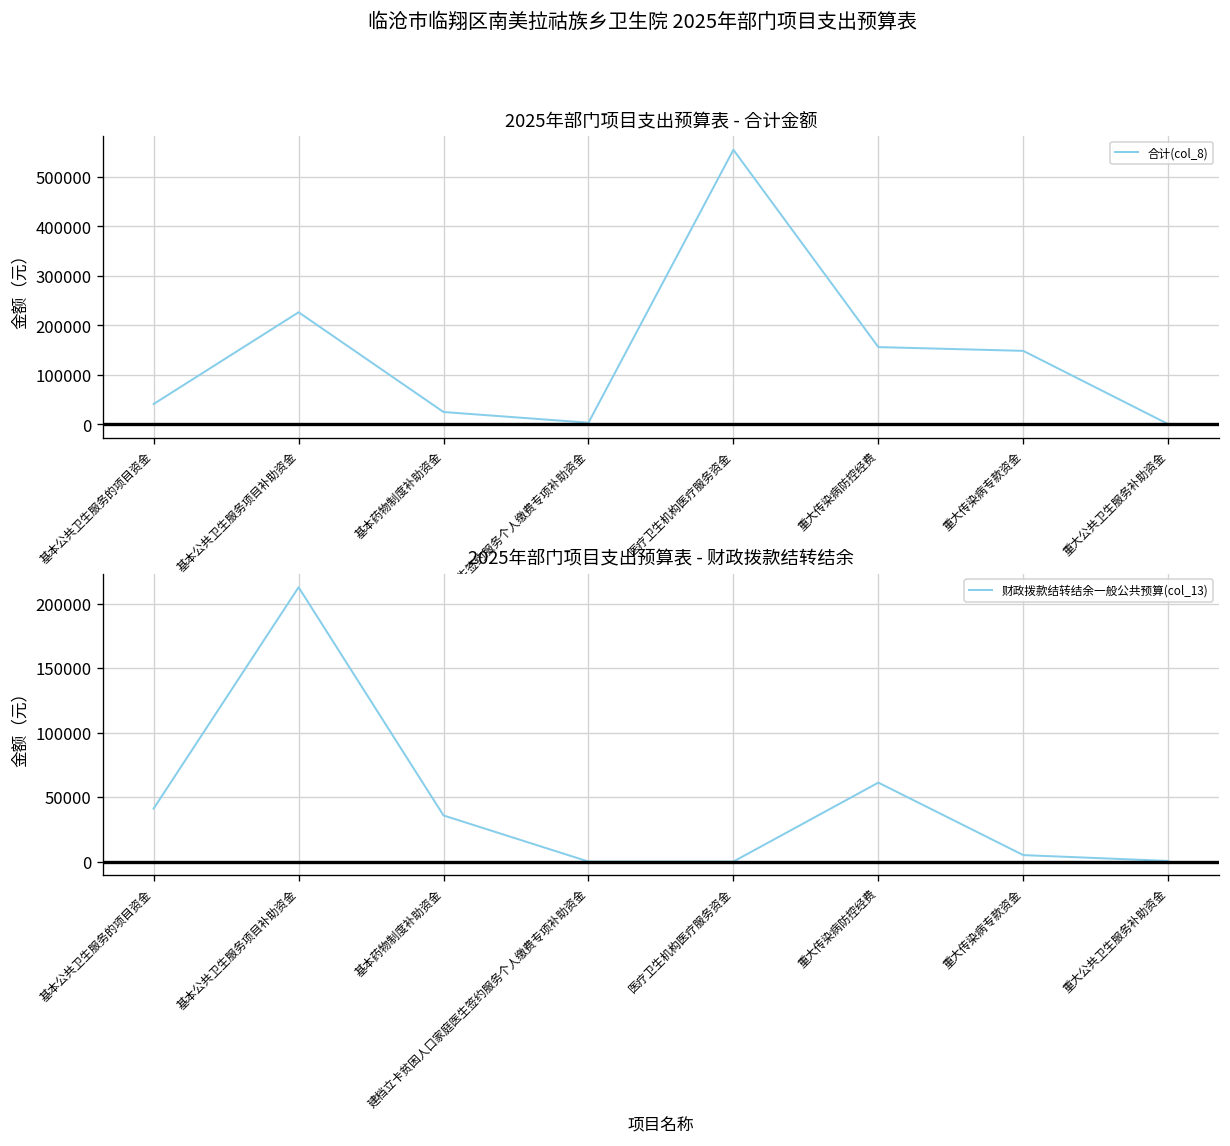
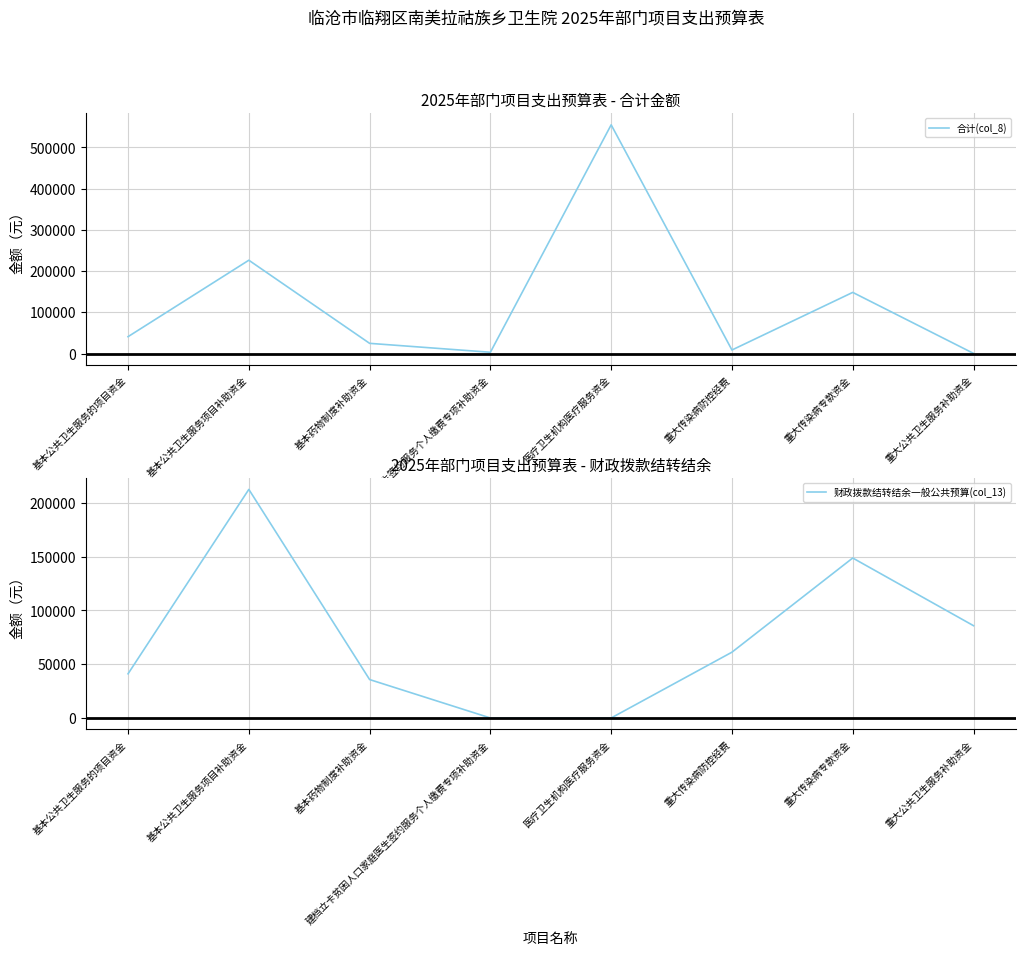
2025年部门项目支出预算表 - 合计金额, 重大传染病防控经费: 160000 -> 10000
2025年部门项目支出预算表 - 财政拨款结转结余, 重大传染病专款资金: 5000 -> 149000
2025年部门项目支出预算表 - 财政拨款结转结余, 重大公共卫生服务补助资金: 1000 -> 86000
